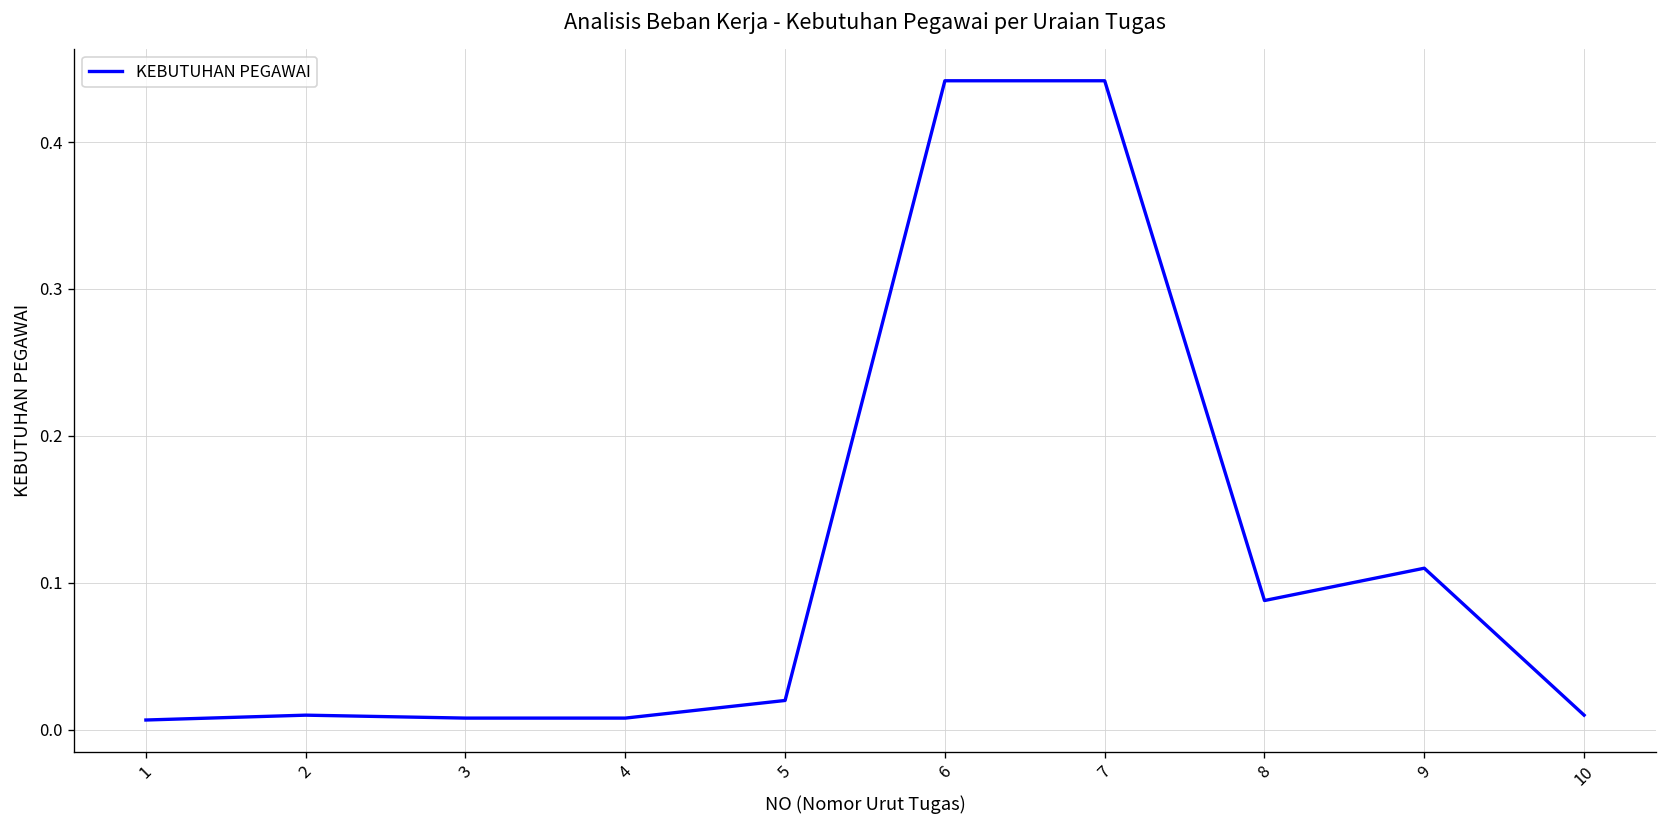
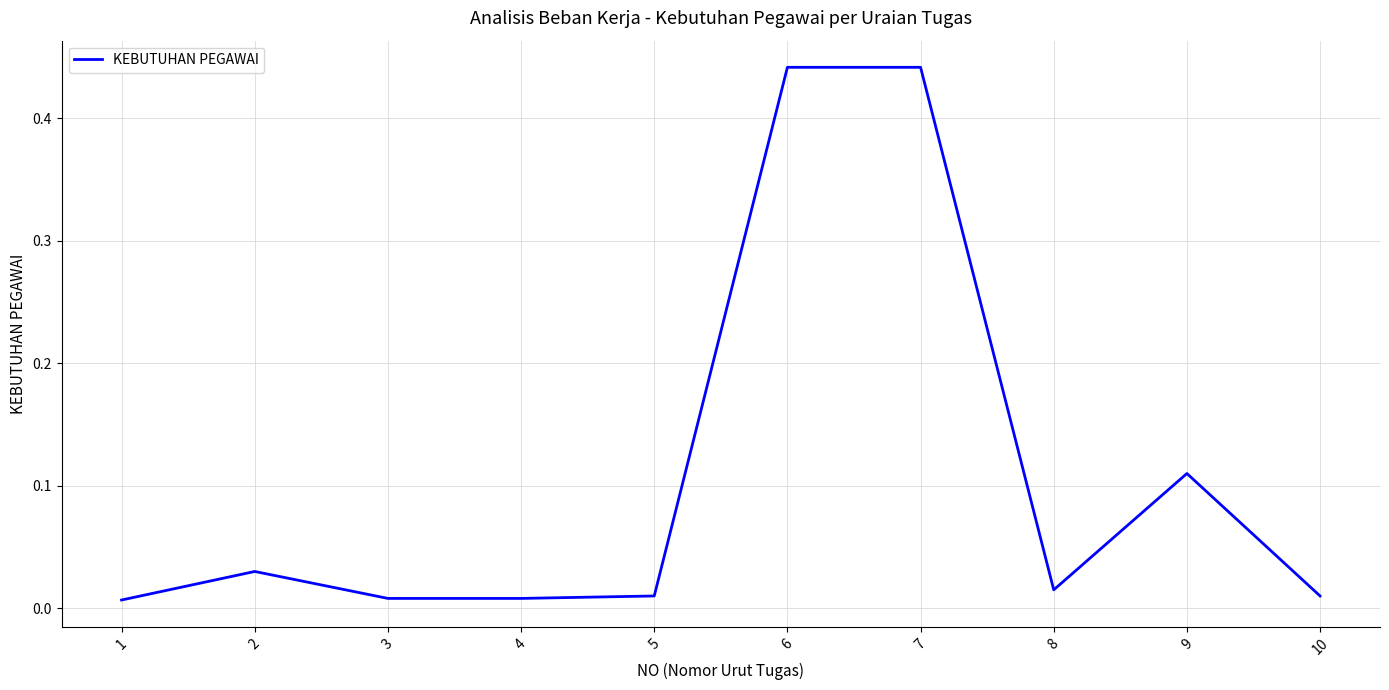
2: 0.01 -> 0.03
5: 0.02 -> 0.01
8: 0.088 -> 0.015
